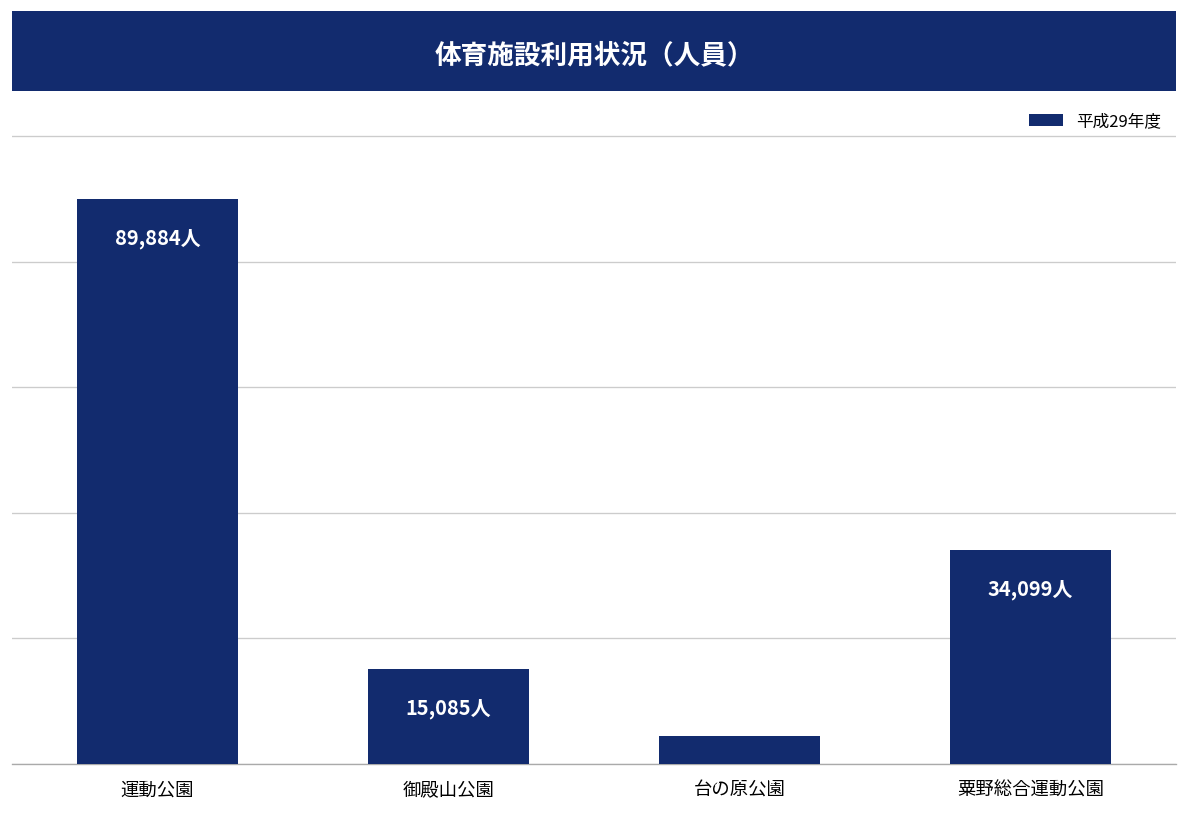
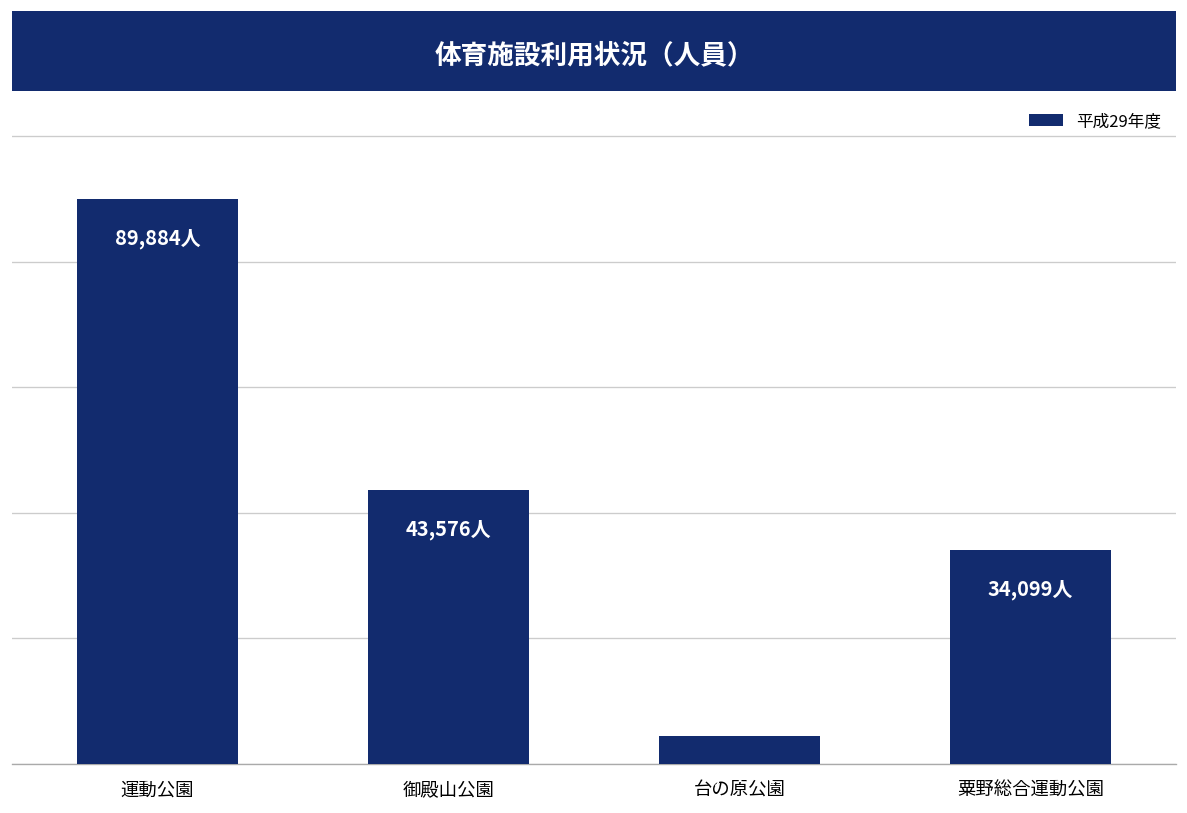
御殿山公園: 15,085人 -> 43,576人
